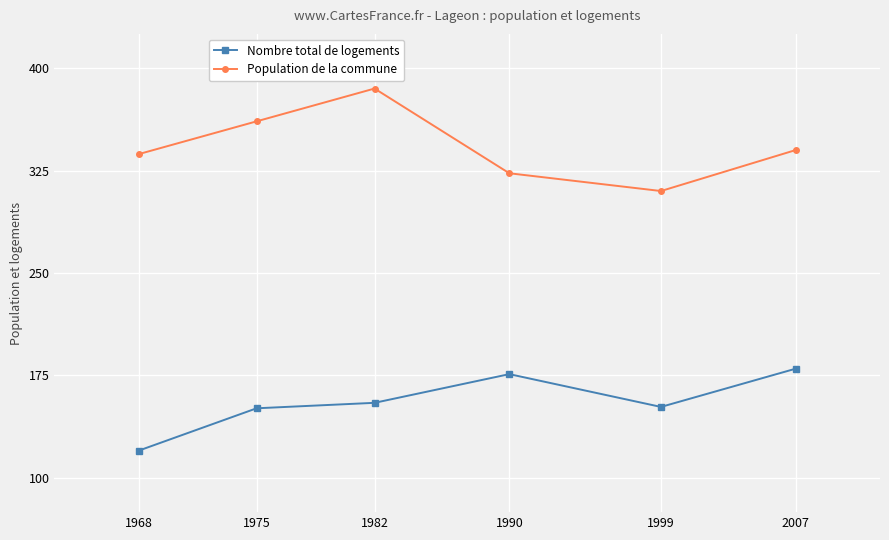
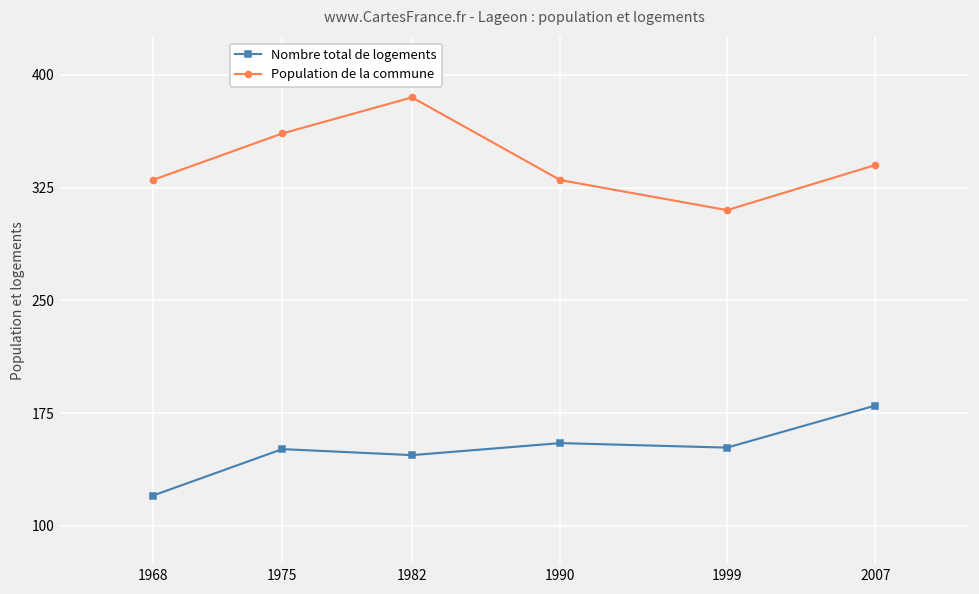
Population de la commune, 1968: 337 -> 330
Nombre total de logements, 1982: 155 -> 147
Nombre total de logements, 1990: 176 -> 155
Population de la commune, 1990: 323 -> 330
